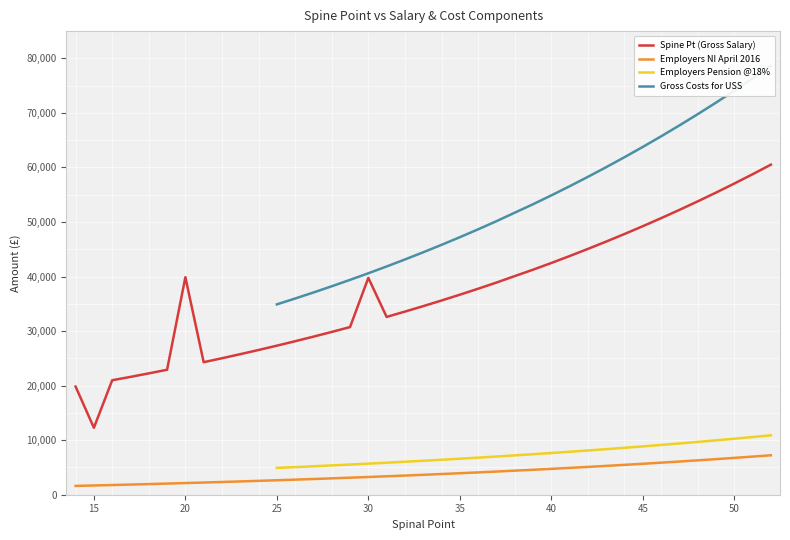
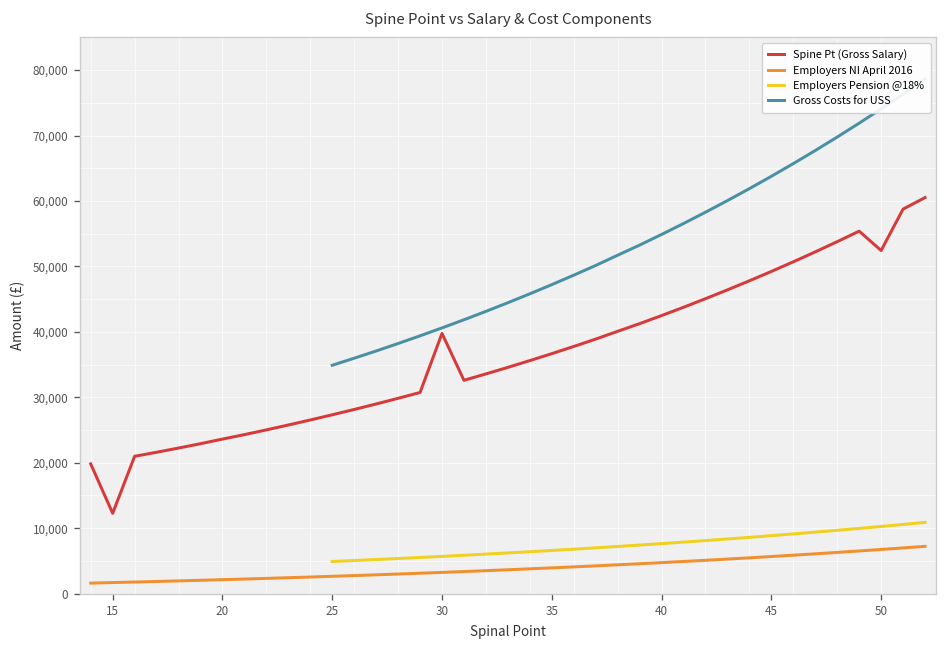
Spine Pt (Gross Salary), 20: 40,000 -> 24,000
Spine Pt (Gross Salary), 50: 57,000 -> 52,000
